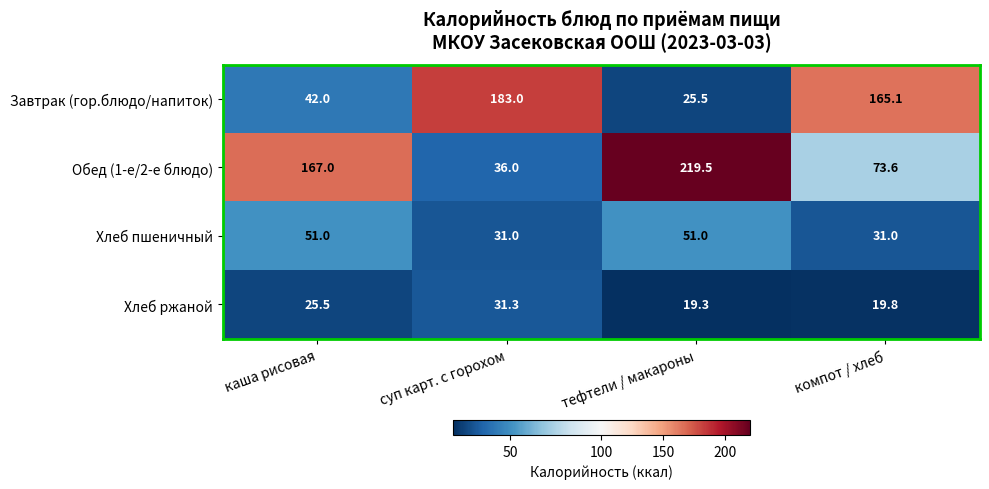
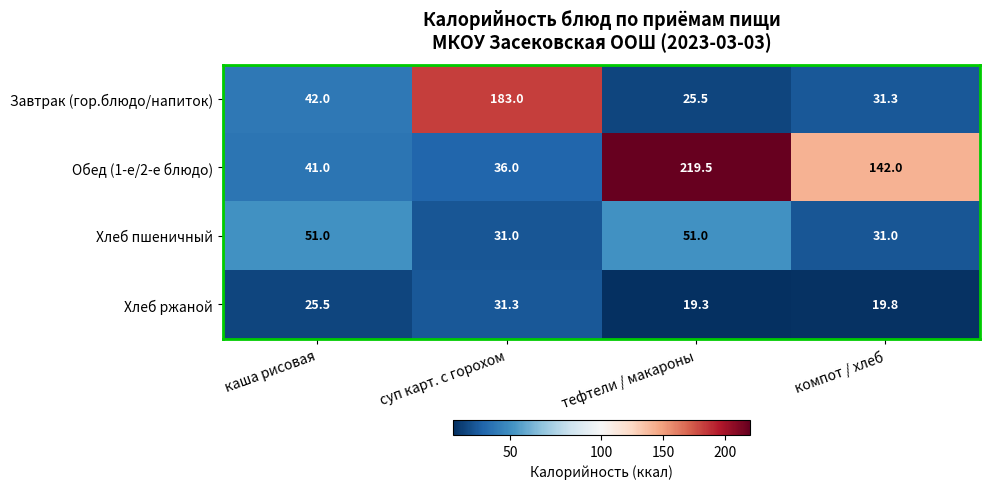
Завтрак (гор.блюдо/напиток), компот / хлеб: 165.1 -> 31.3
Обед (1-е/2-е блюдо), каша рисовая: 167.0 -> 41.0
Обед (1-е/2-е блюдо), компот / хлеб: 73.6 -> 142.0
